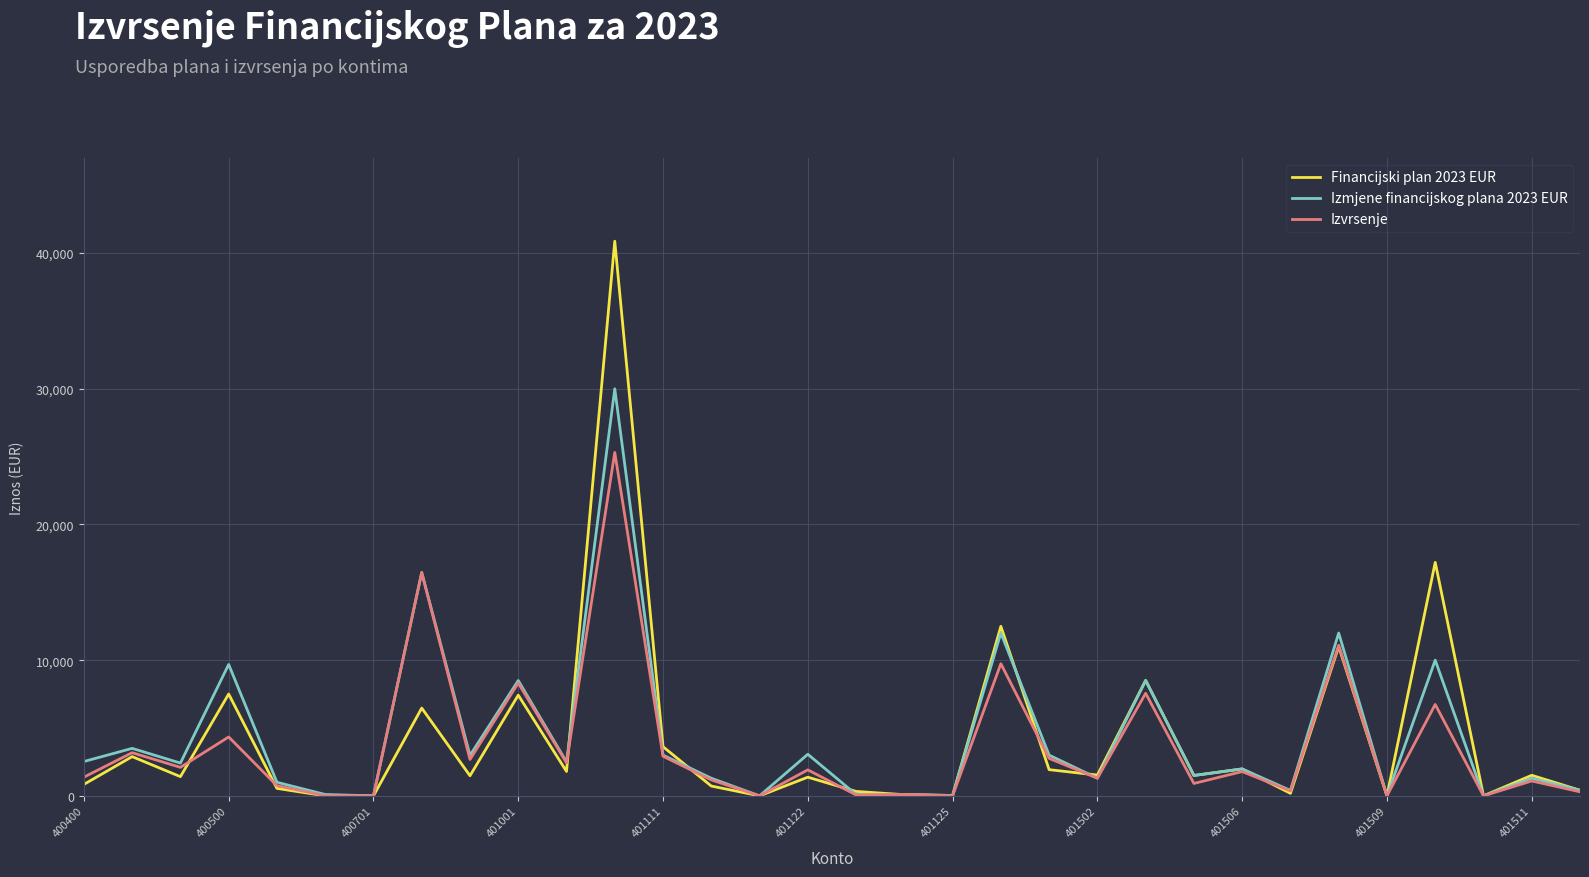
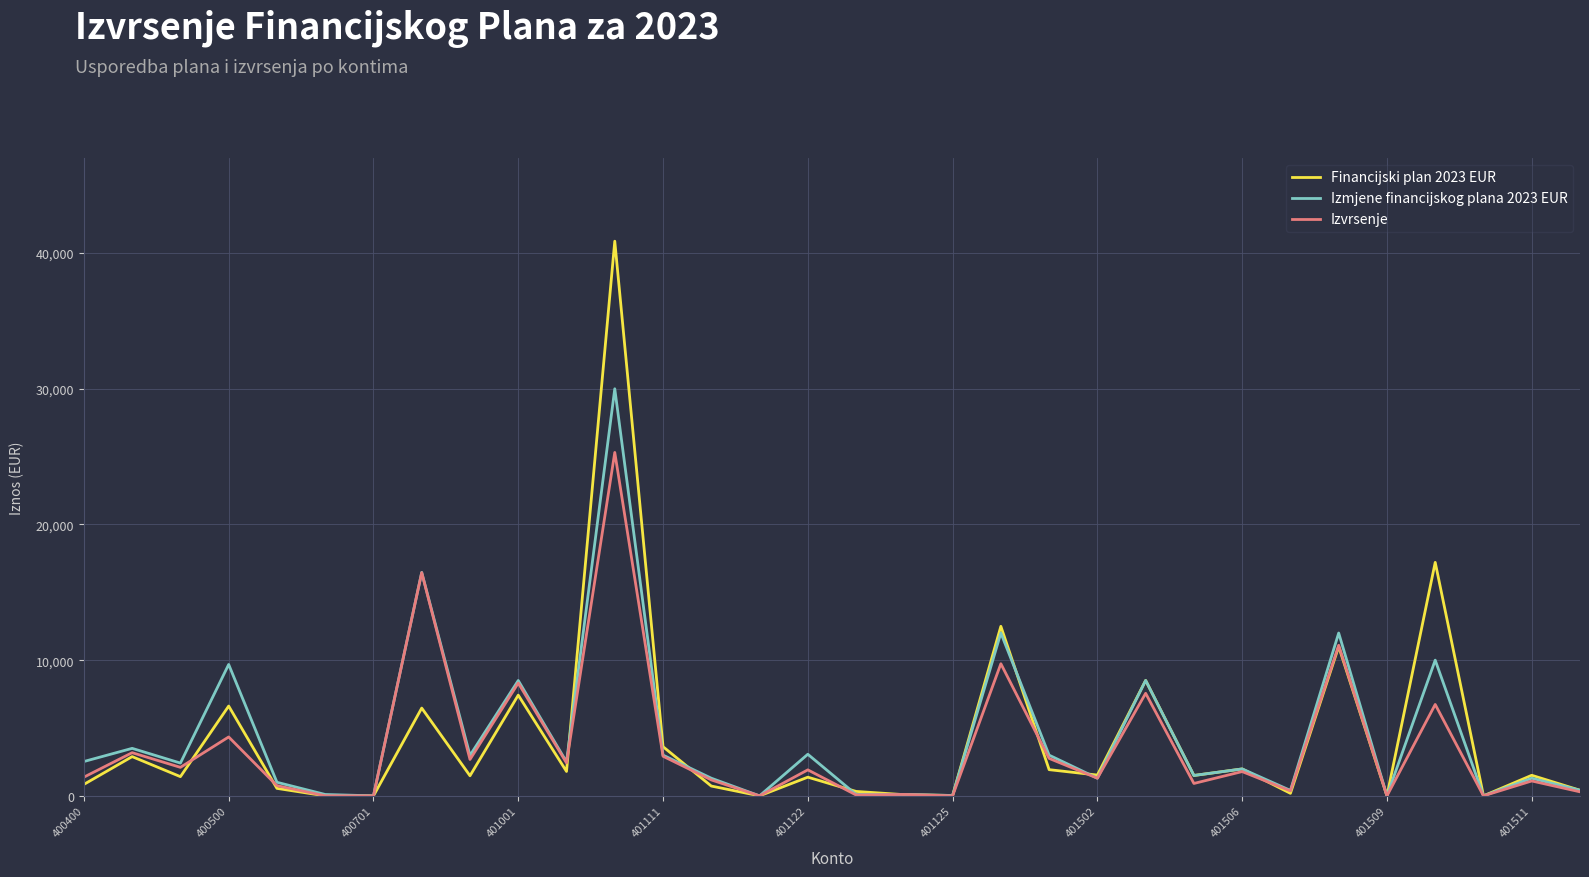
Financijski plan 2023 EUR, 400500: 7,500 -> 6,600
